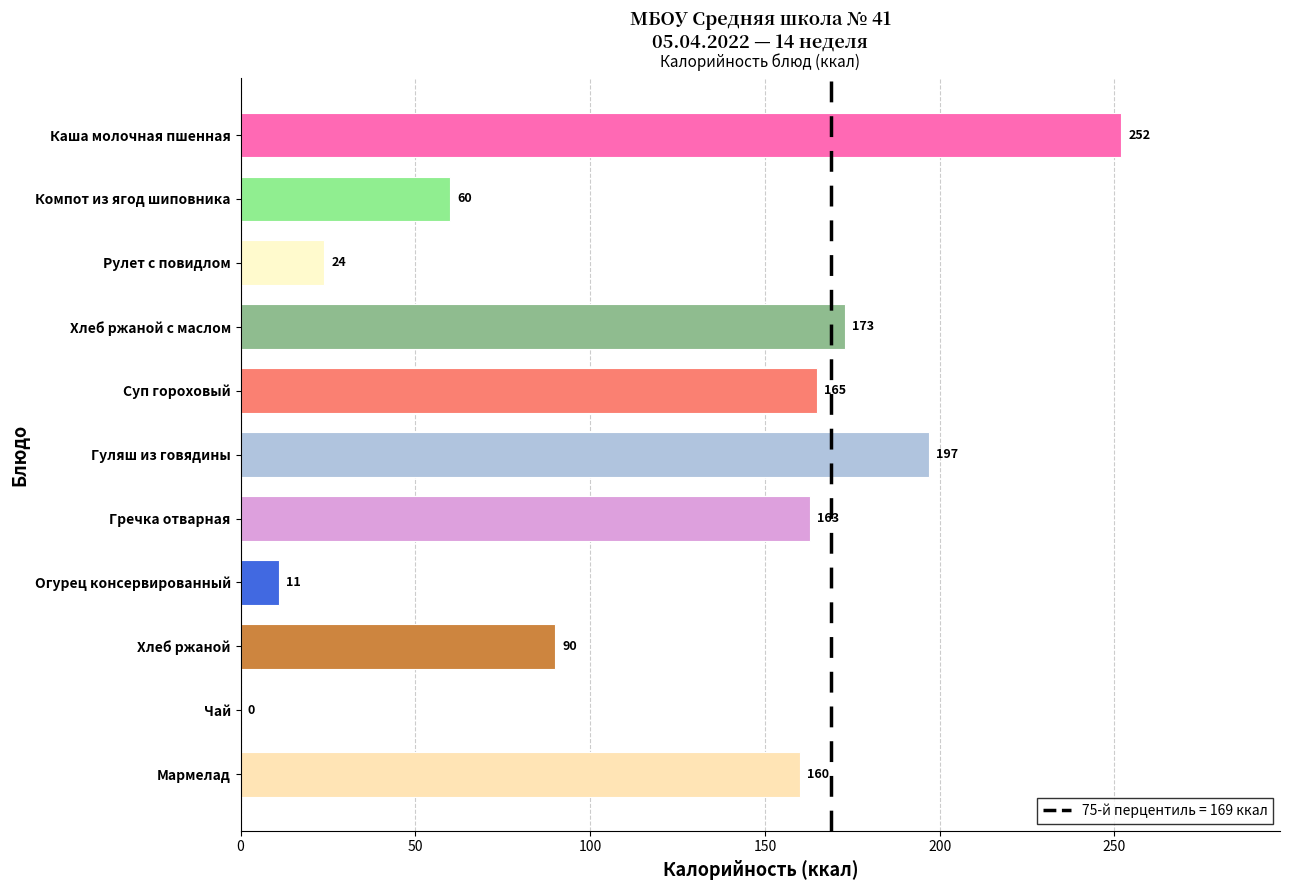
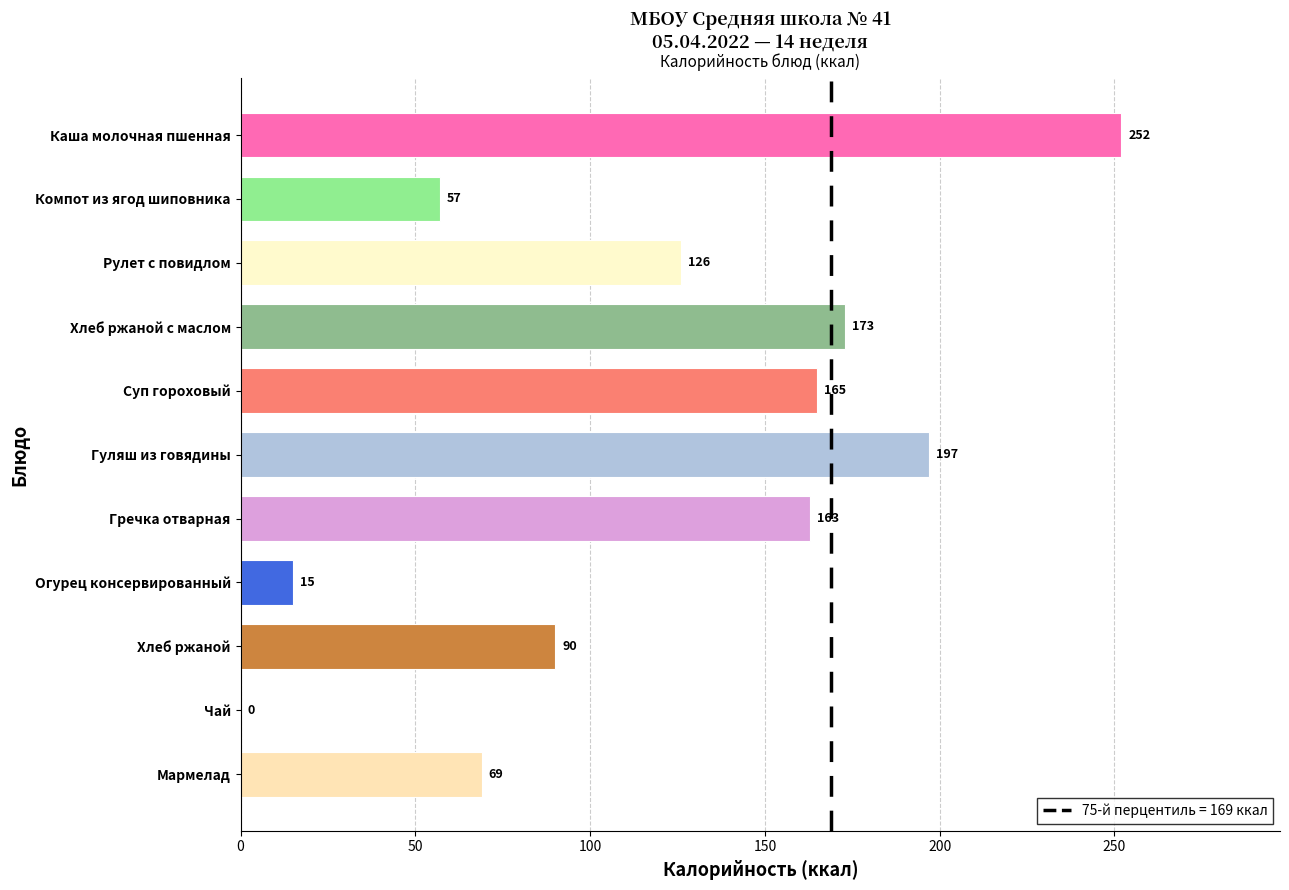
Компот из ягод шиповника: 60 -> 57
Рулет с повидлом: 24 -> 126
Огурец консервированный: 11 -> 15
Мармелад: 160 -> 69
